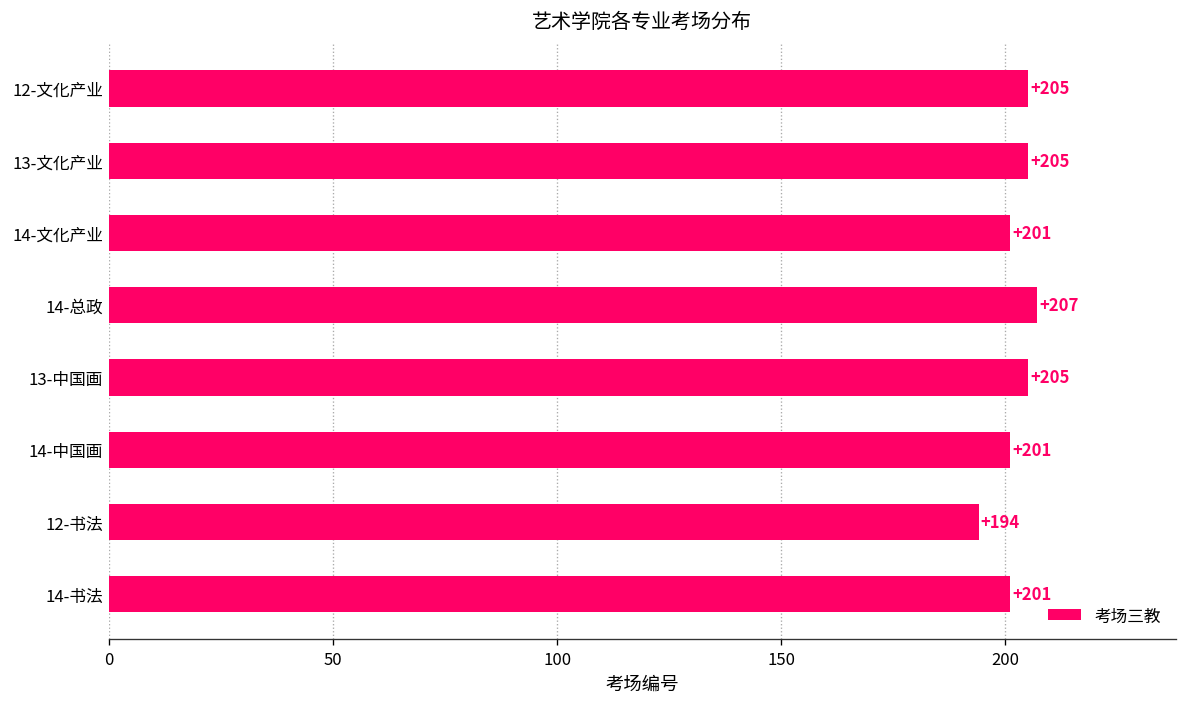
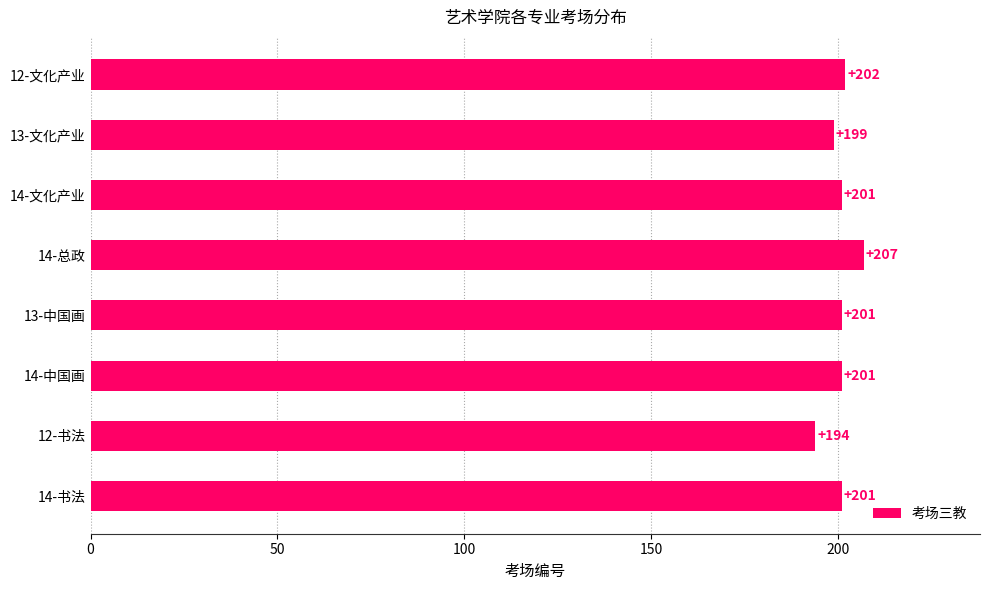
12-文化产业: +205 -> +202
13-文化产业: +205 -> +199
13-中国画: +205 -> +201
